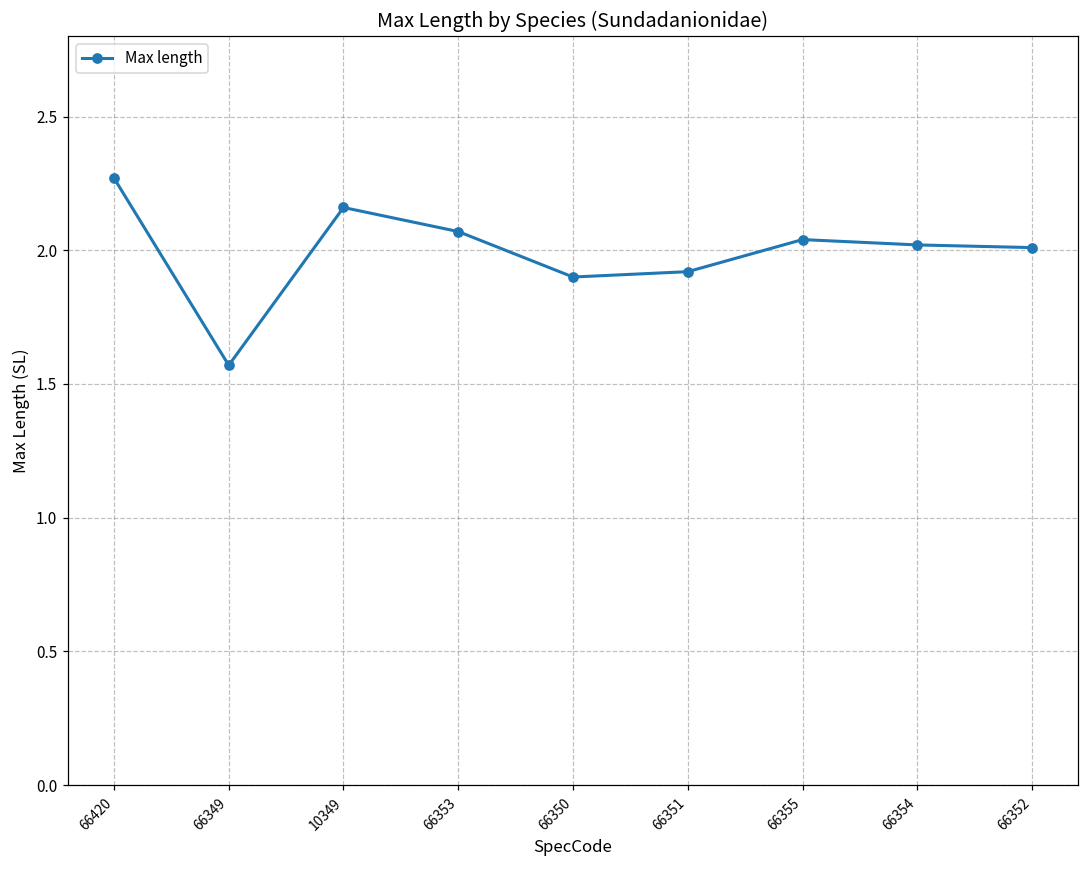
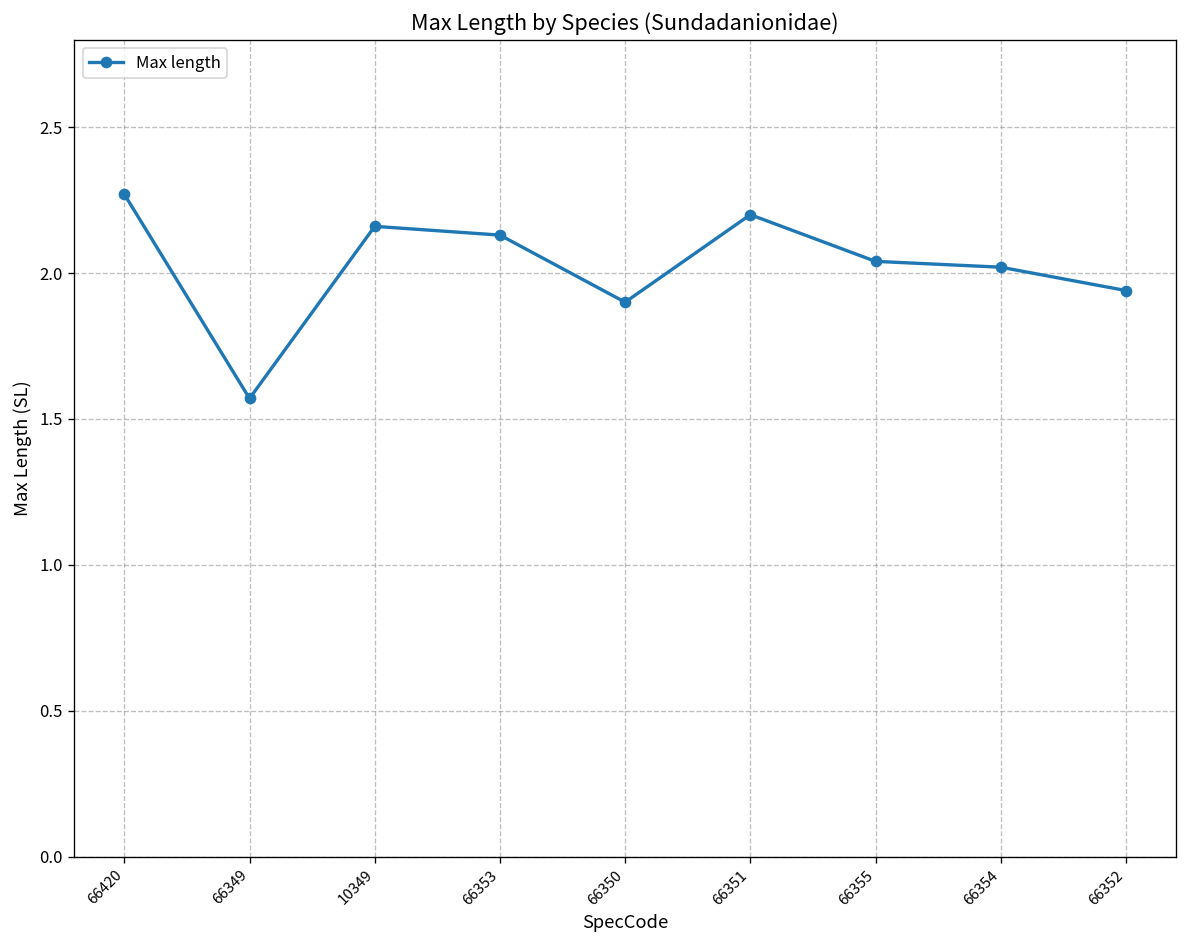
66353: 2.07 -> 2.13
66351: 1.92 -> 2.20
66352: 2.01 -> 1.94
